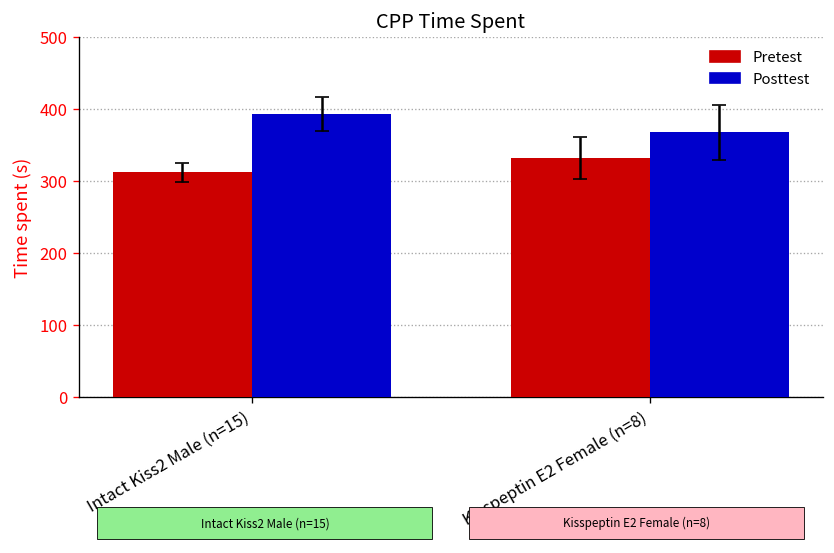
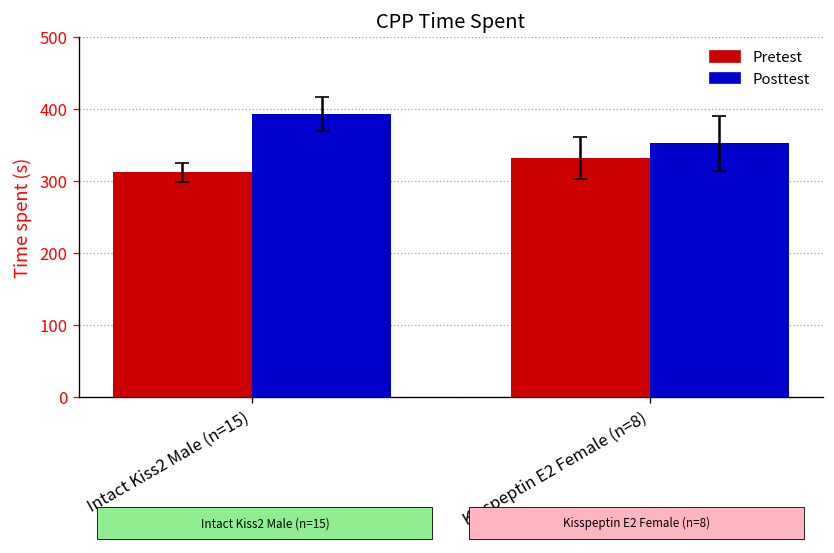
Posttest, Kisspeptin E2 Female (n=8): 370 -> 350
